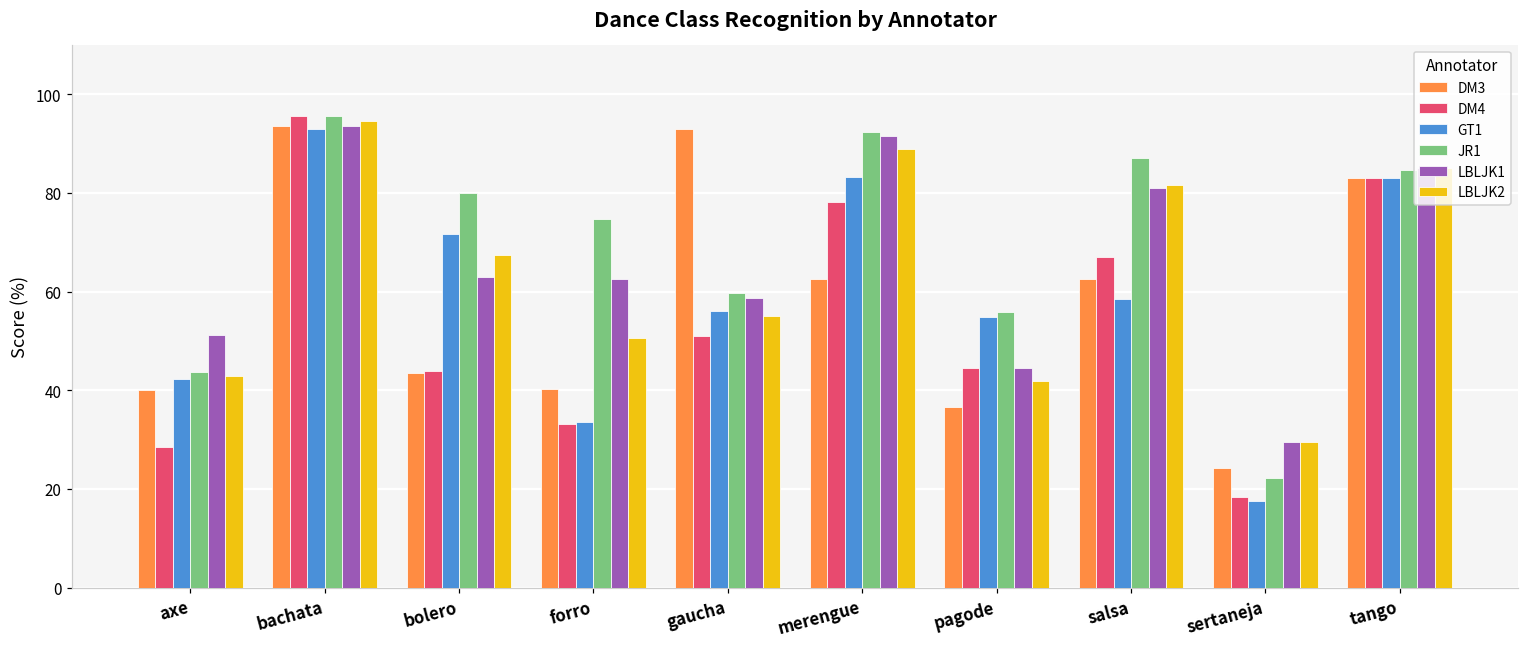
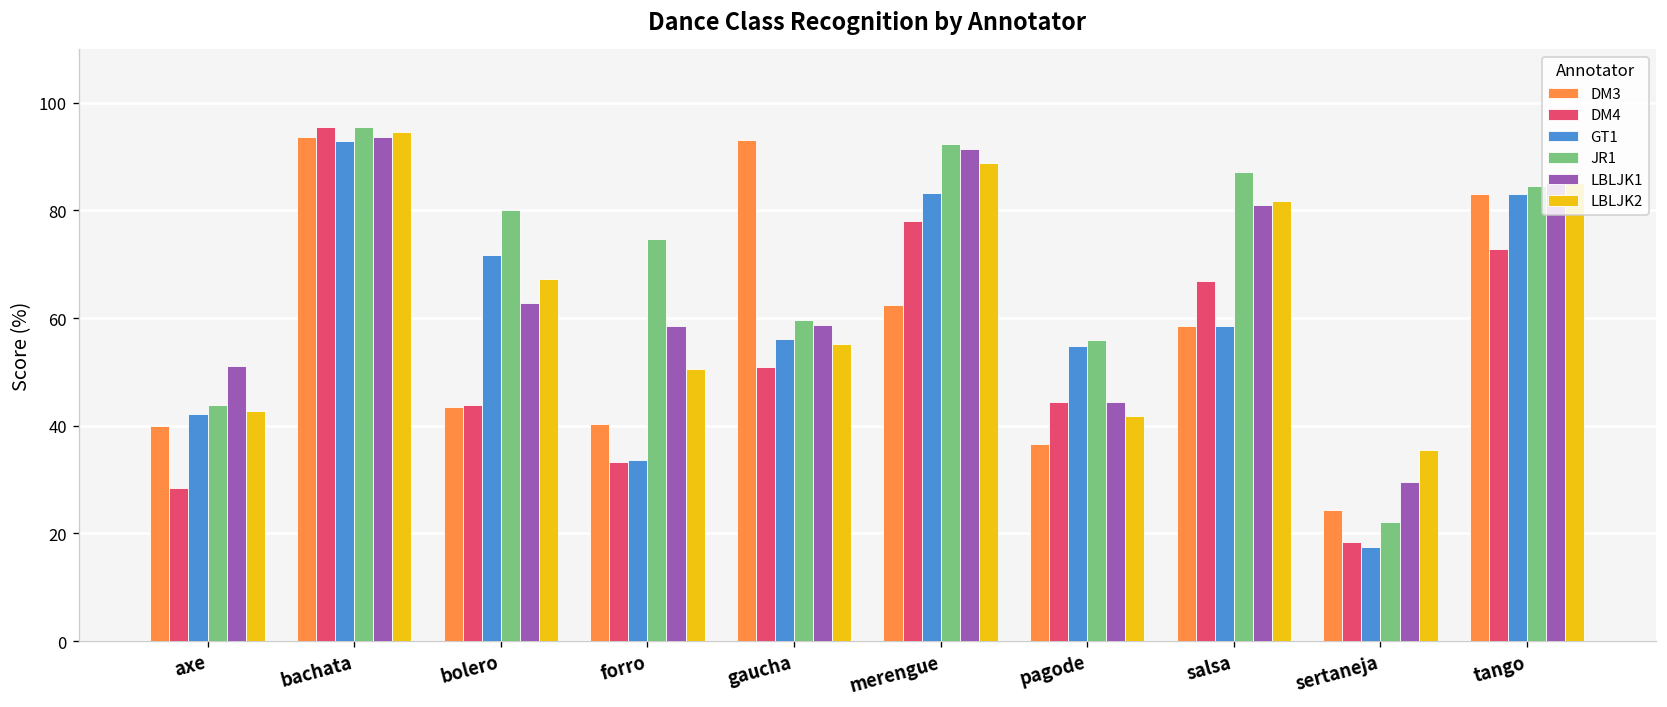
LBLJK1, forro: 62 -> 58
DM3, salsa: 63 -> 59
LBLJK2, sertaneja: 30 -> 36
DM4, tango: 83 -> 73
